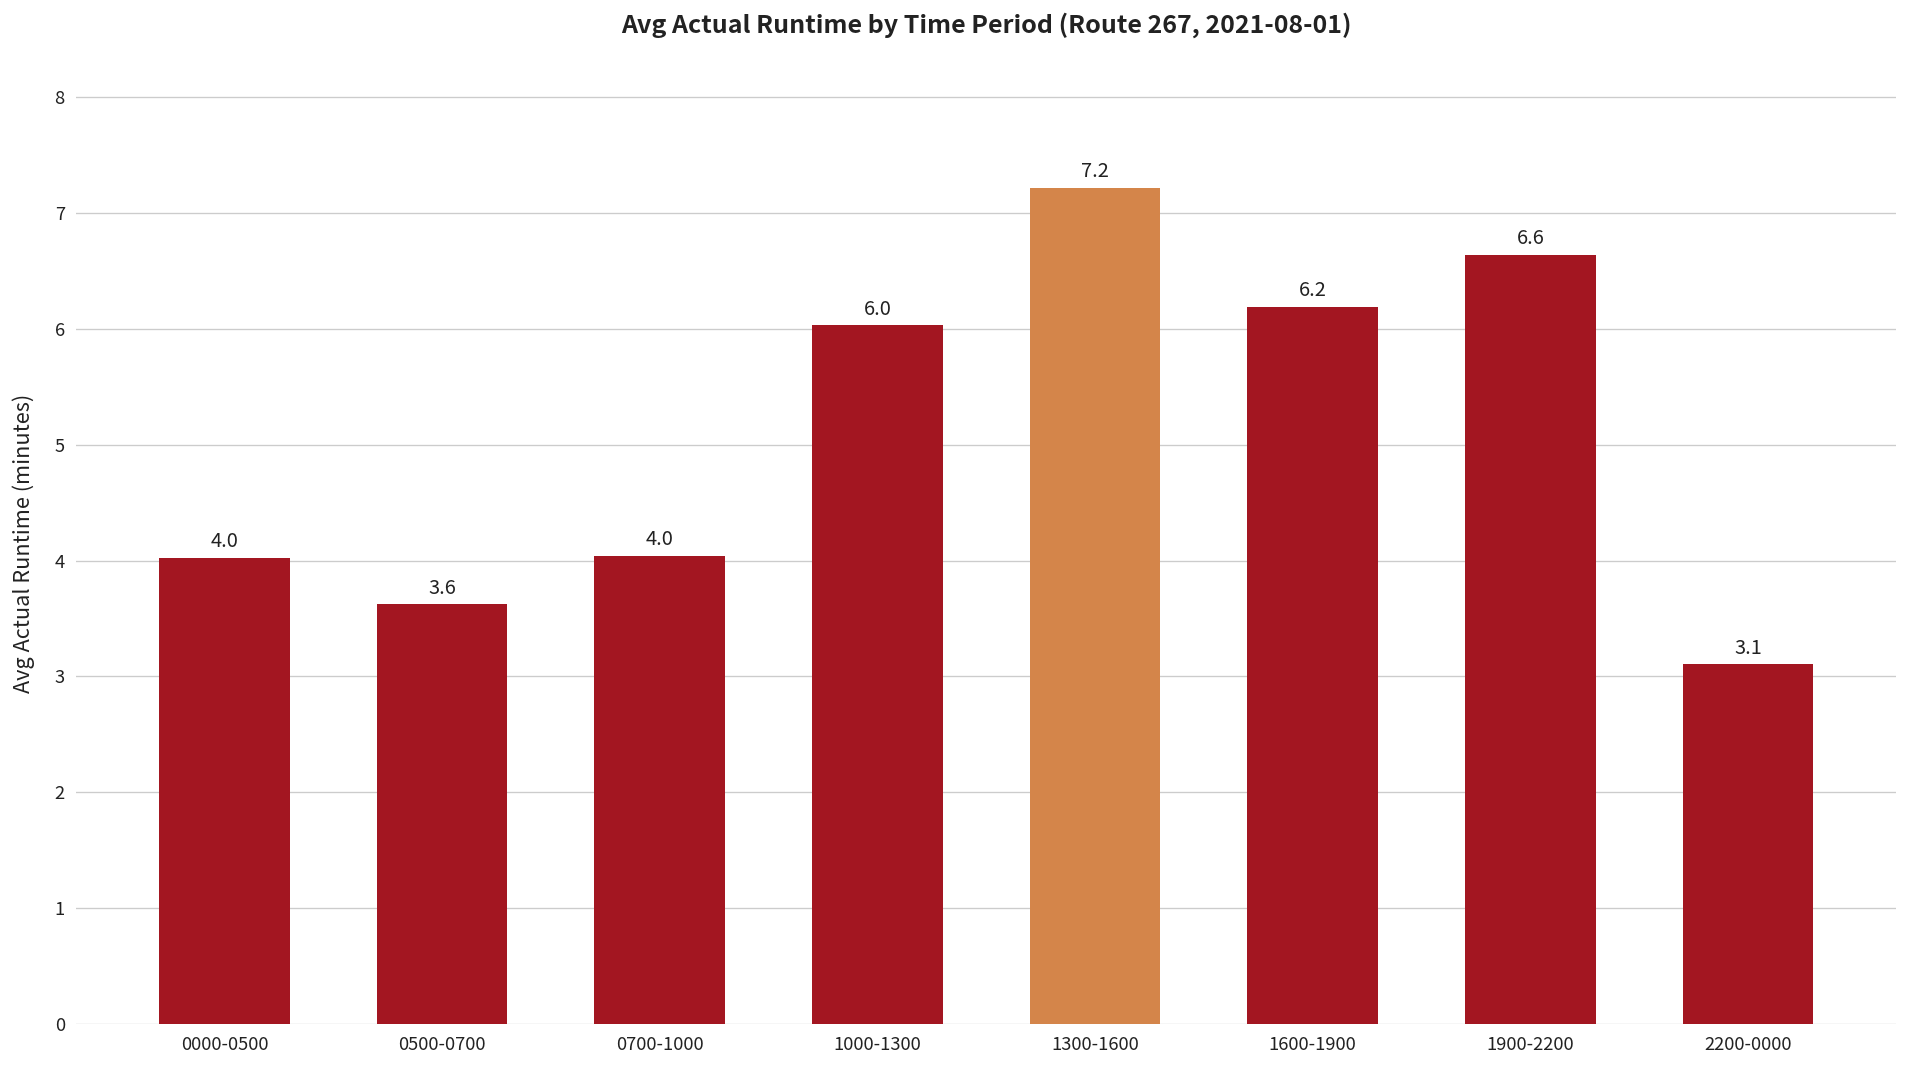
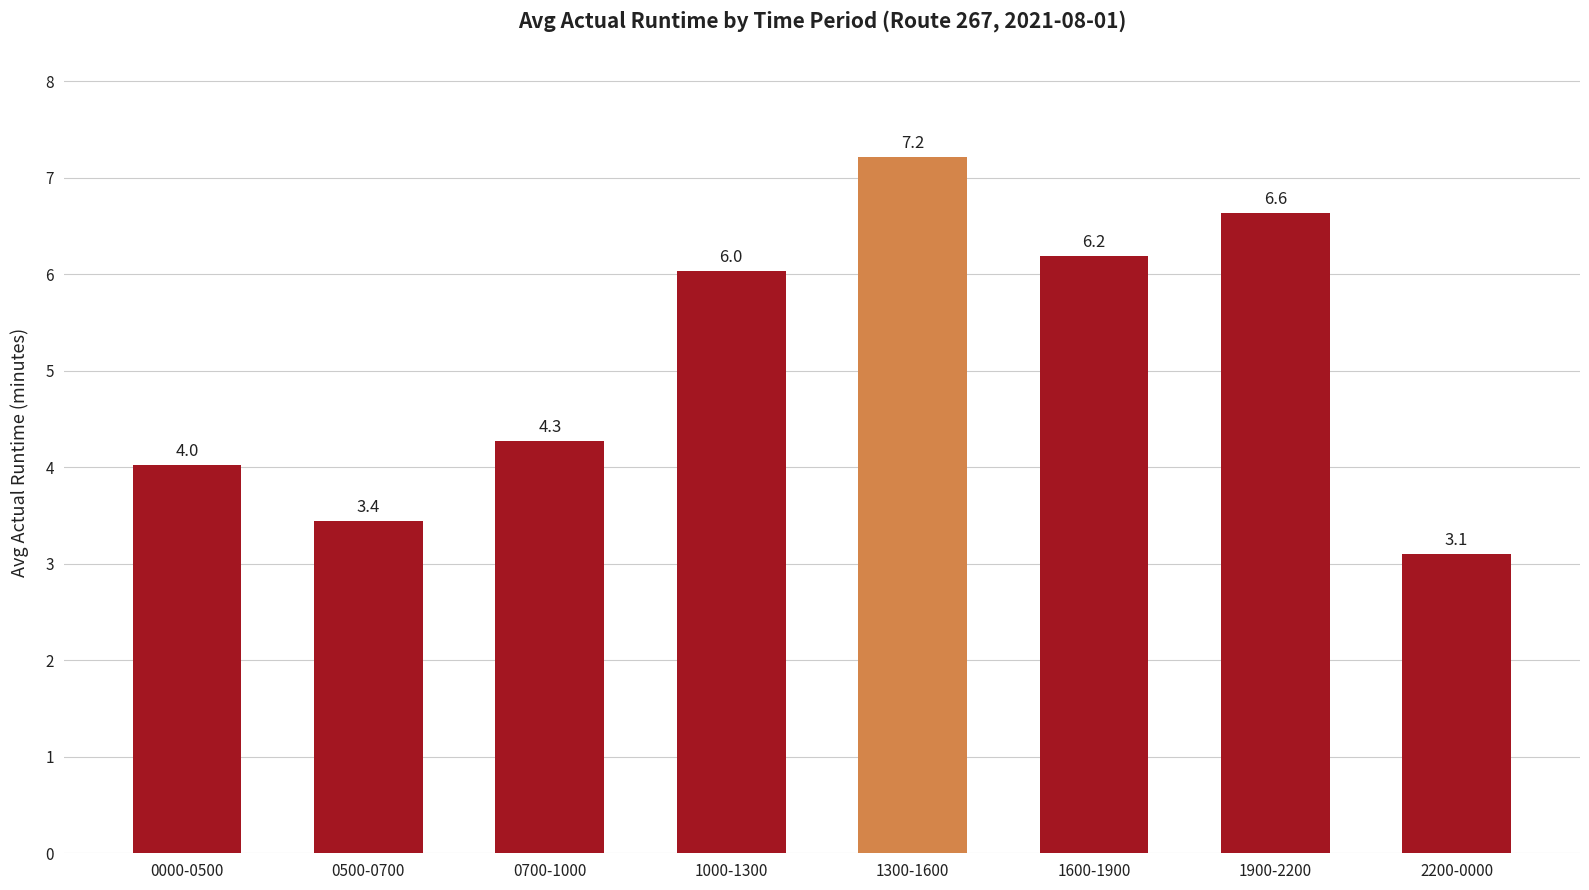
0500-0700: 3.6 -> 3.4
0700-1000: 4.0 -> 4.3
